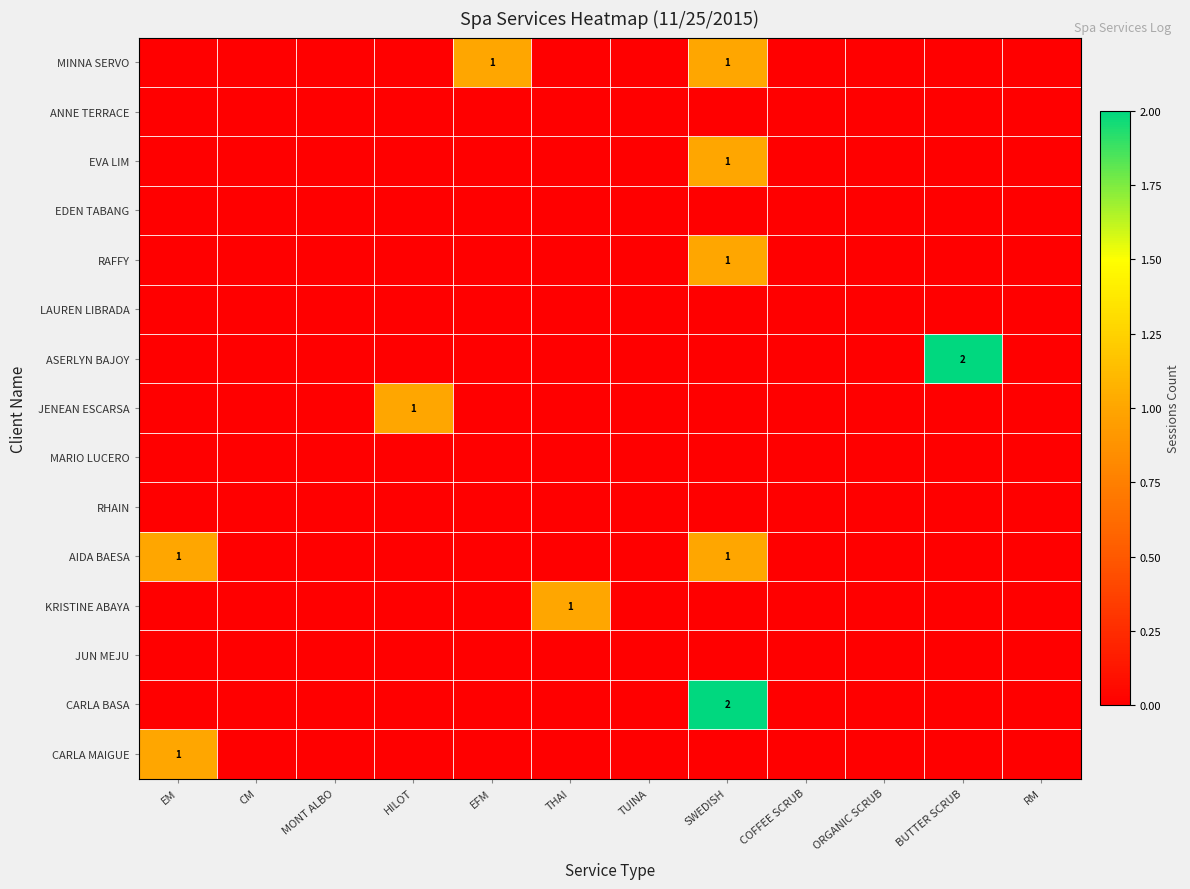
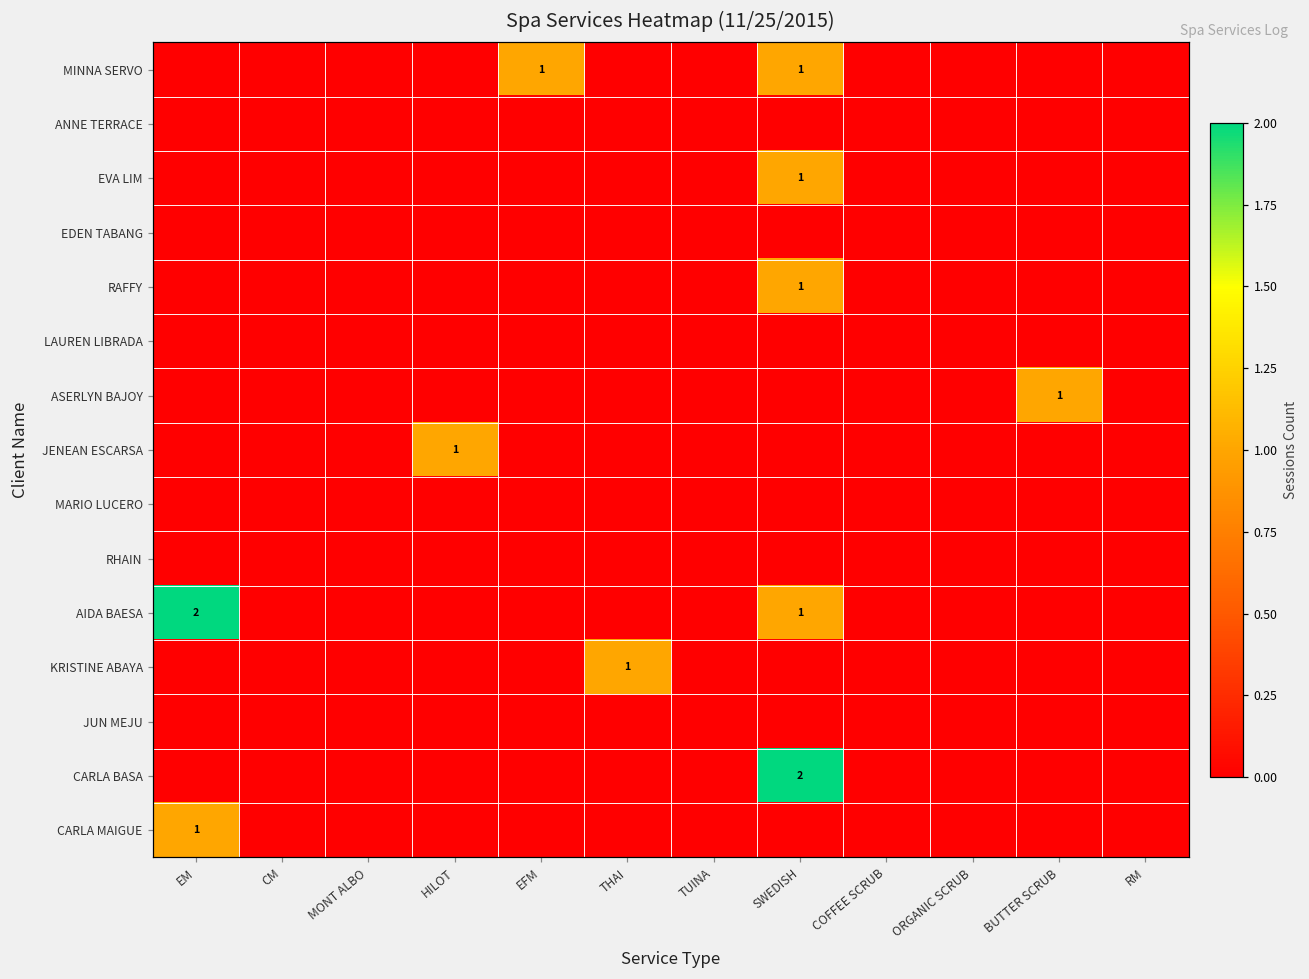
ASERLYN BAJOY, BUTTER SCRUB: 2 -> 1
AIDA BAESA, EM: 1 -> 2
